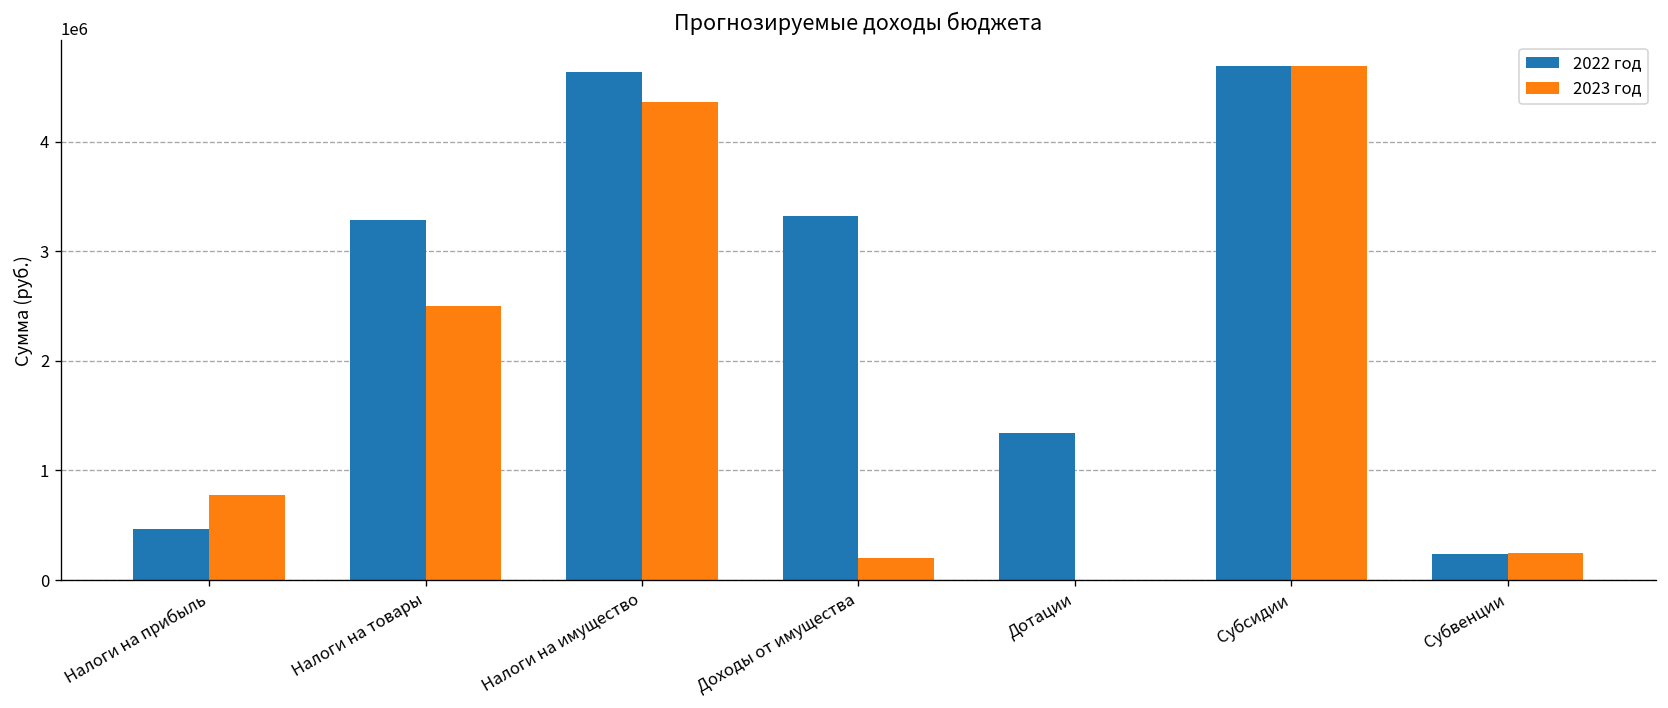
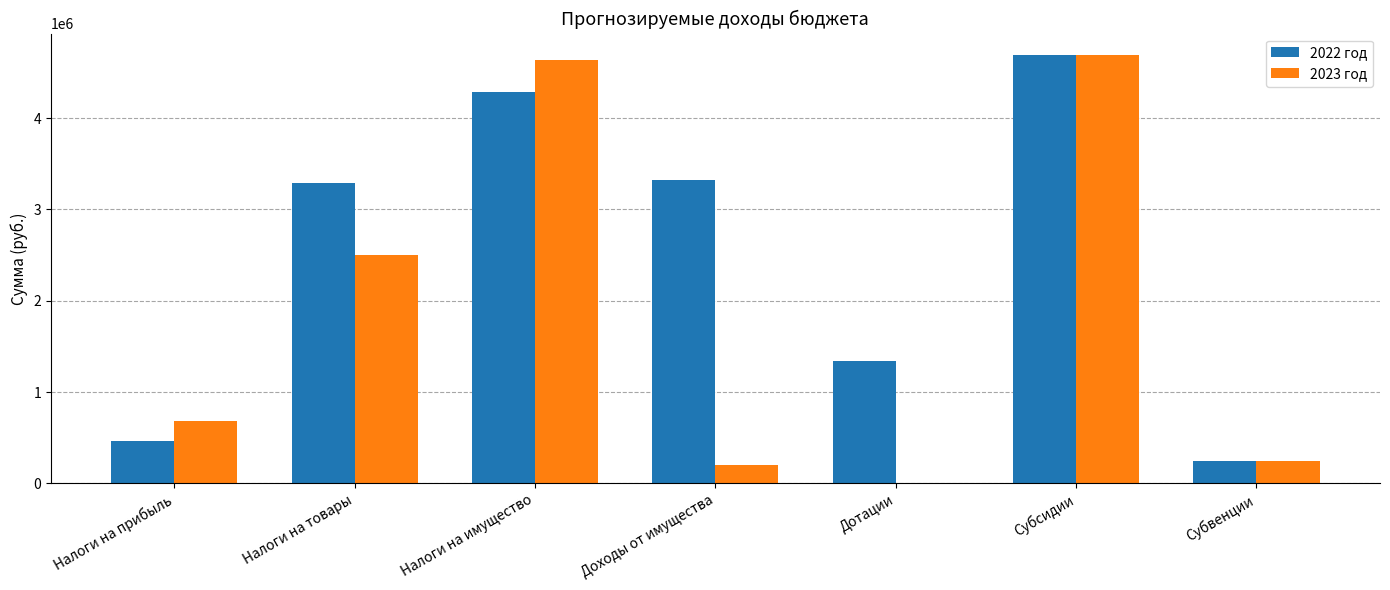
2023 год, Налоги на прибыль: 800000 -> 700000
2022 год, Налоги на имущество: 4600000 -> 4300000
2023 год, Налоги на имущество: 4400000 -> 4600000
